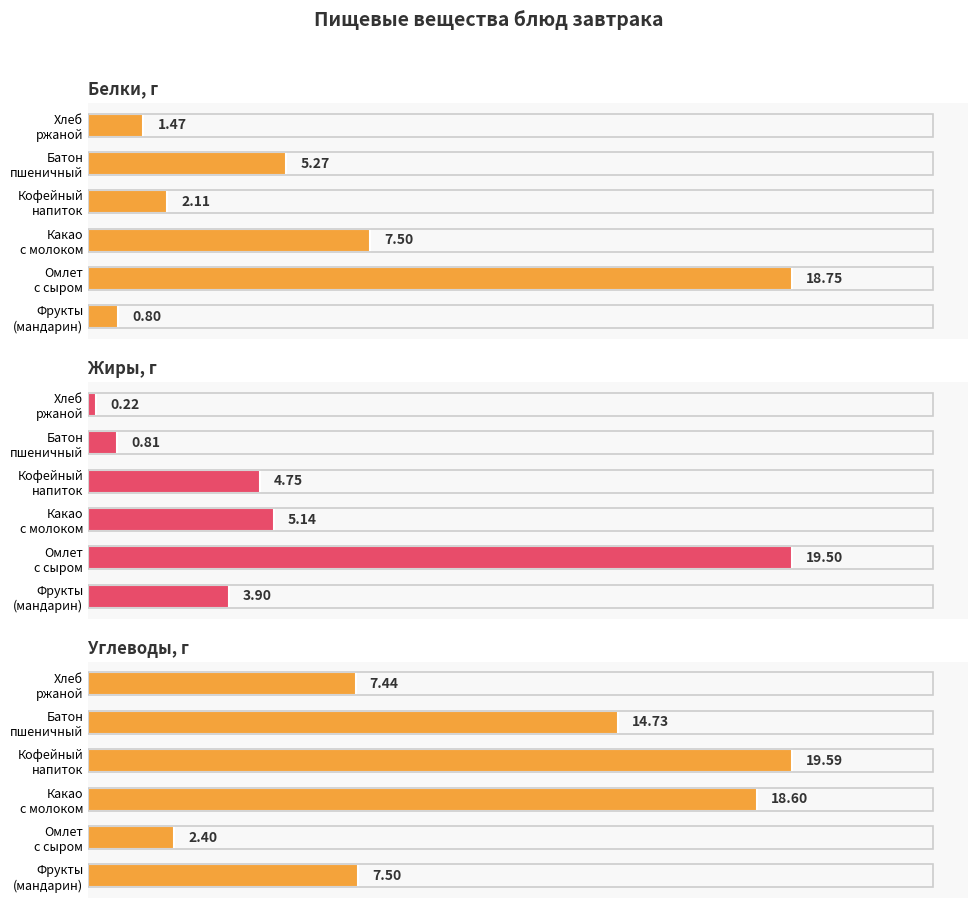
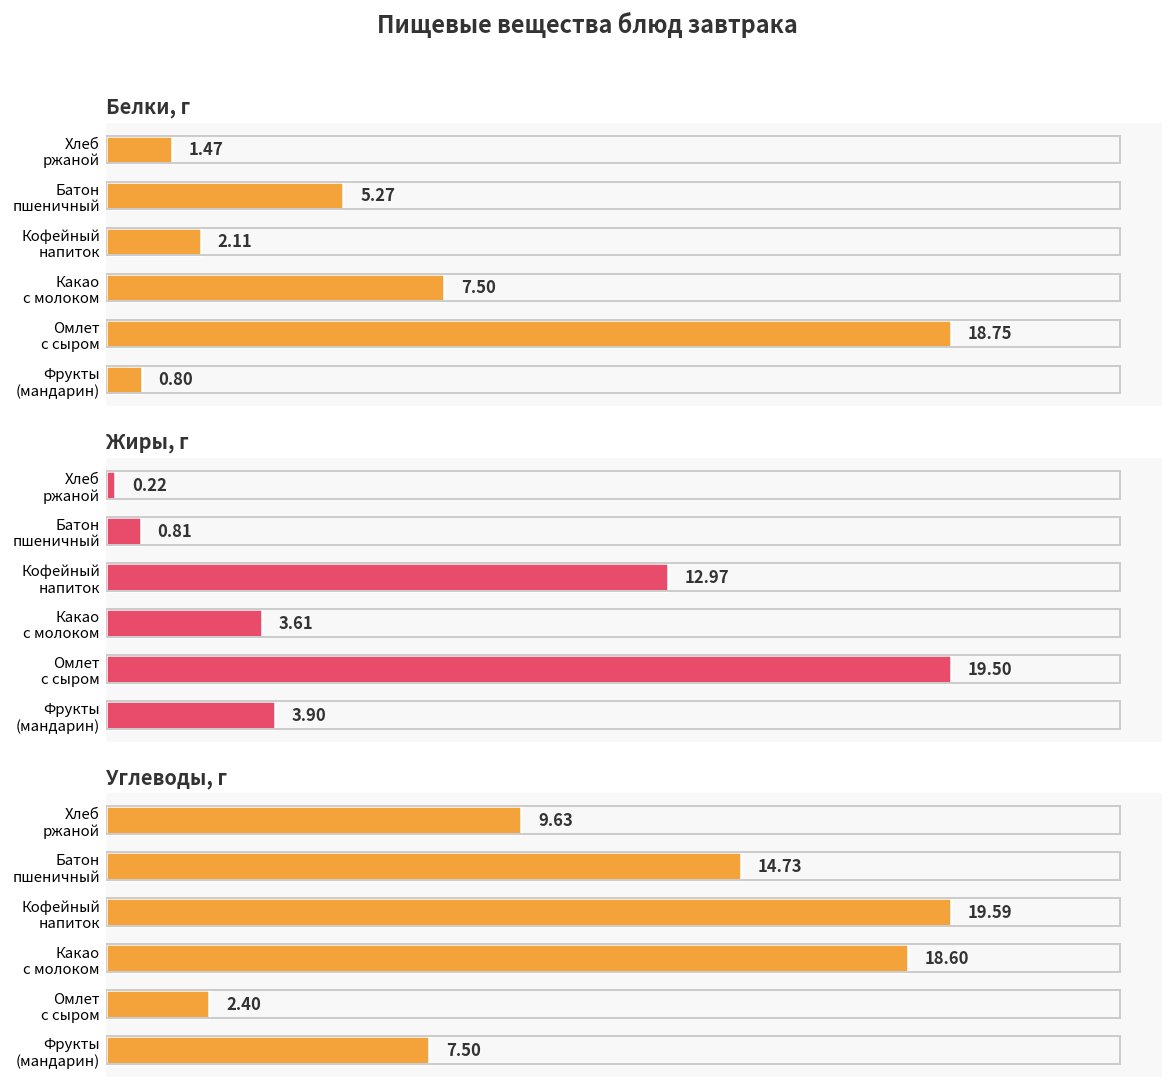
Жиры, г, Кофейный напиток: 4.75 -> 12.97
Жиры, г, Какао с молоком: 5.14 -> 3.61
Углеводы, г, Хлеб ржаной: 7.44 -> 9.63
